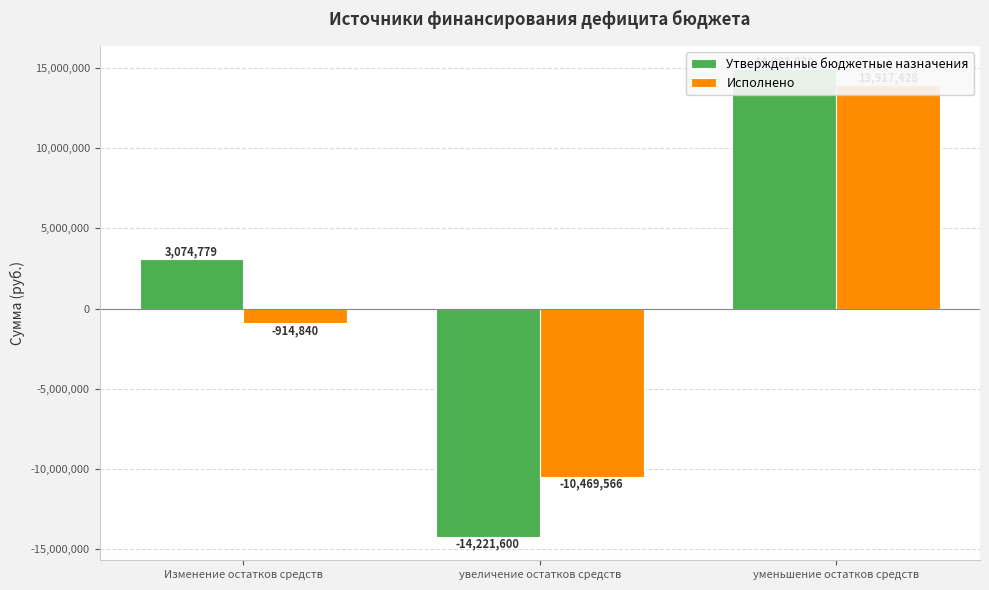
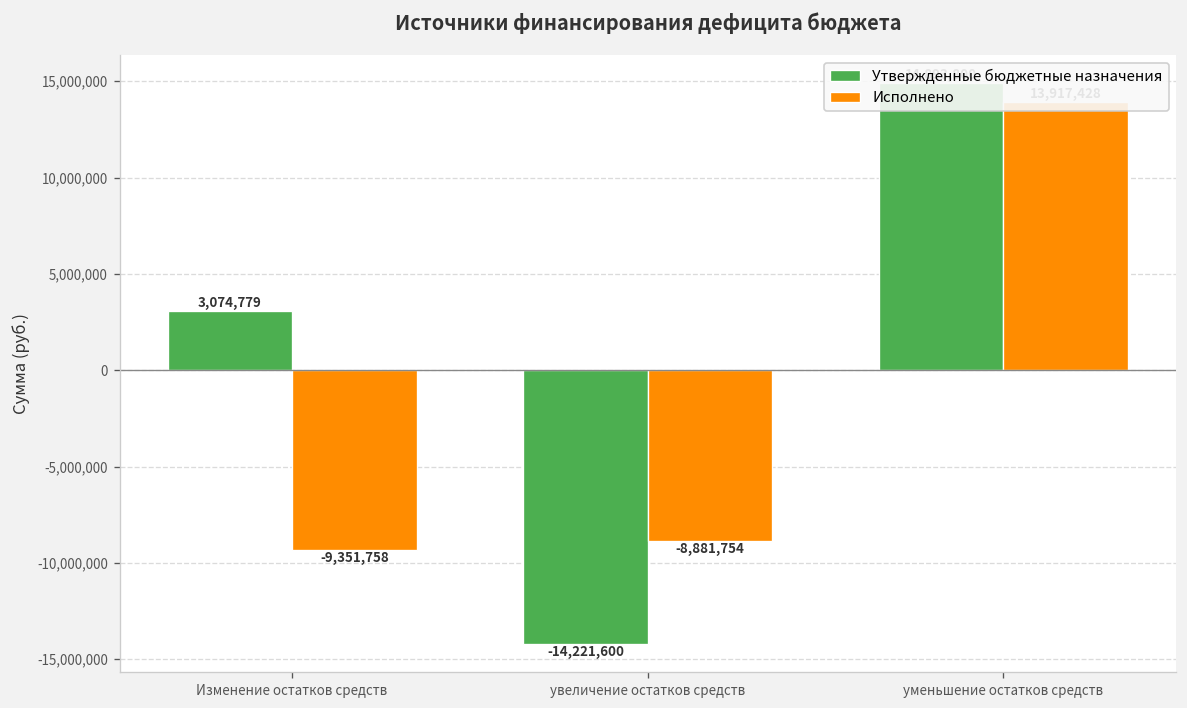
Исполнено, Изменение остатков средств: -914,840 -> -9,351,758
Исполнено, увеличение остатков средств: -10,469,566 -> -8,881,754
